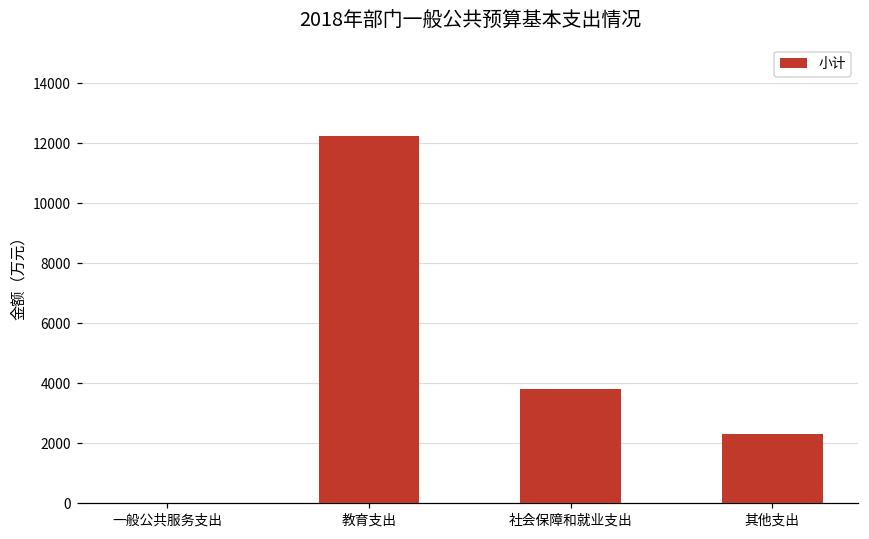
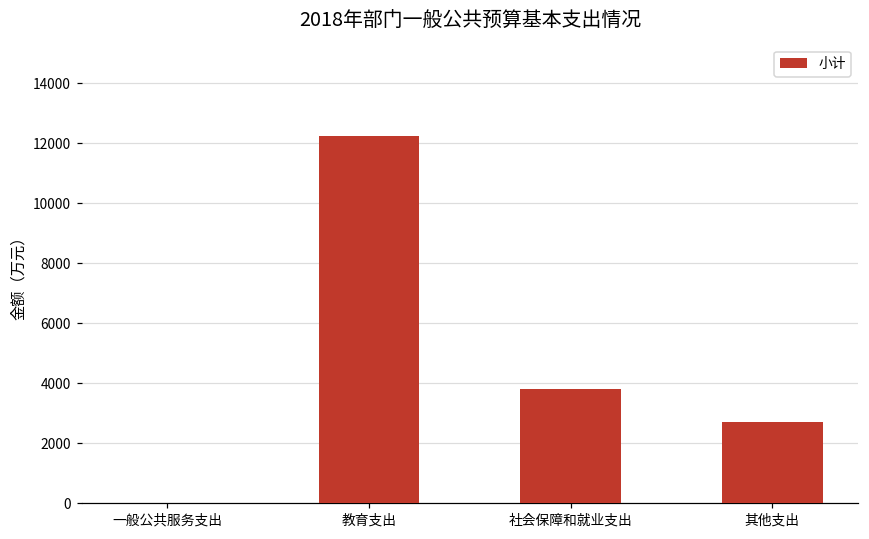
其他支出: 2300 -> 2700
